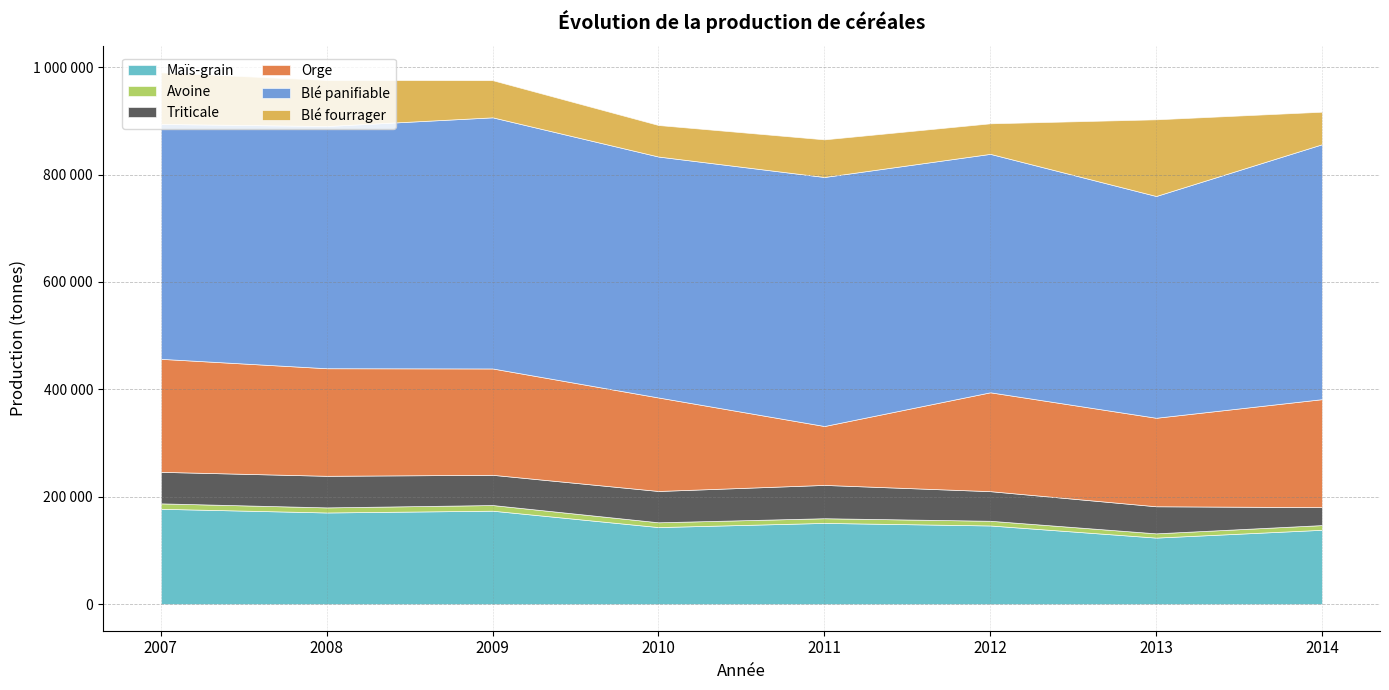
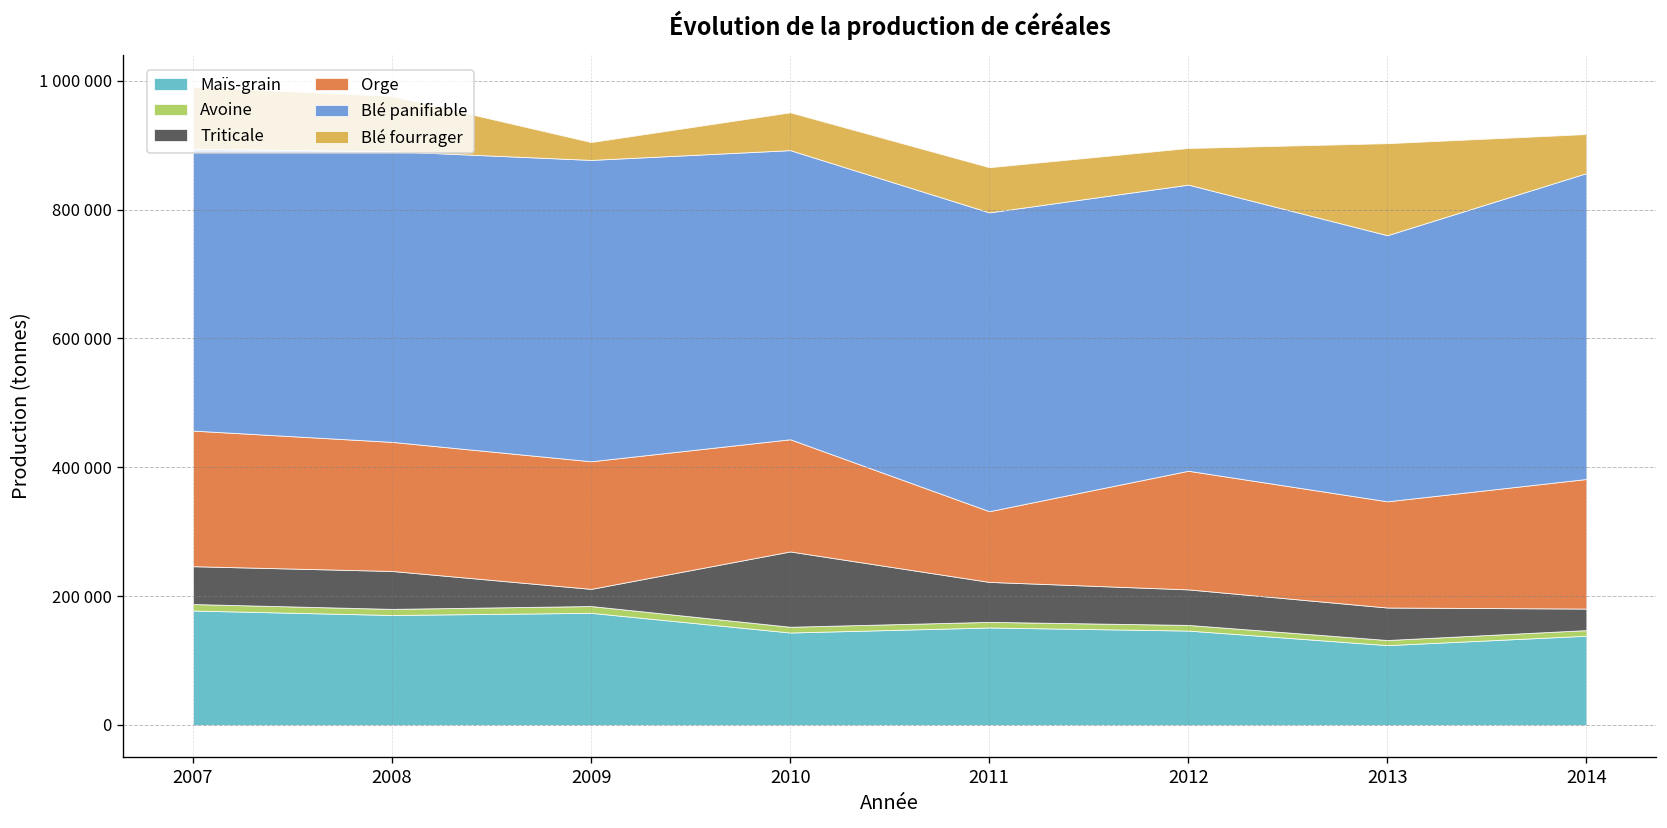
Triticale, 2009: 60000 -> 30000
Blé fourrager, 2009: 70000 -> 30000
Triticale, 2010: 60000 -> 120000
